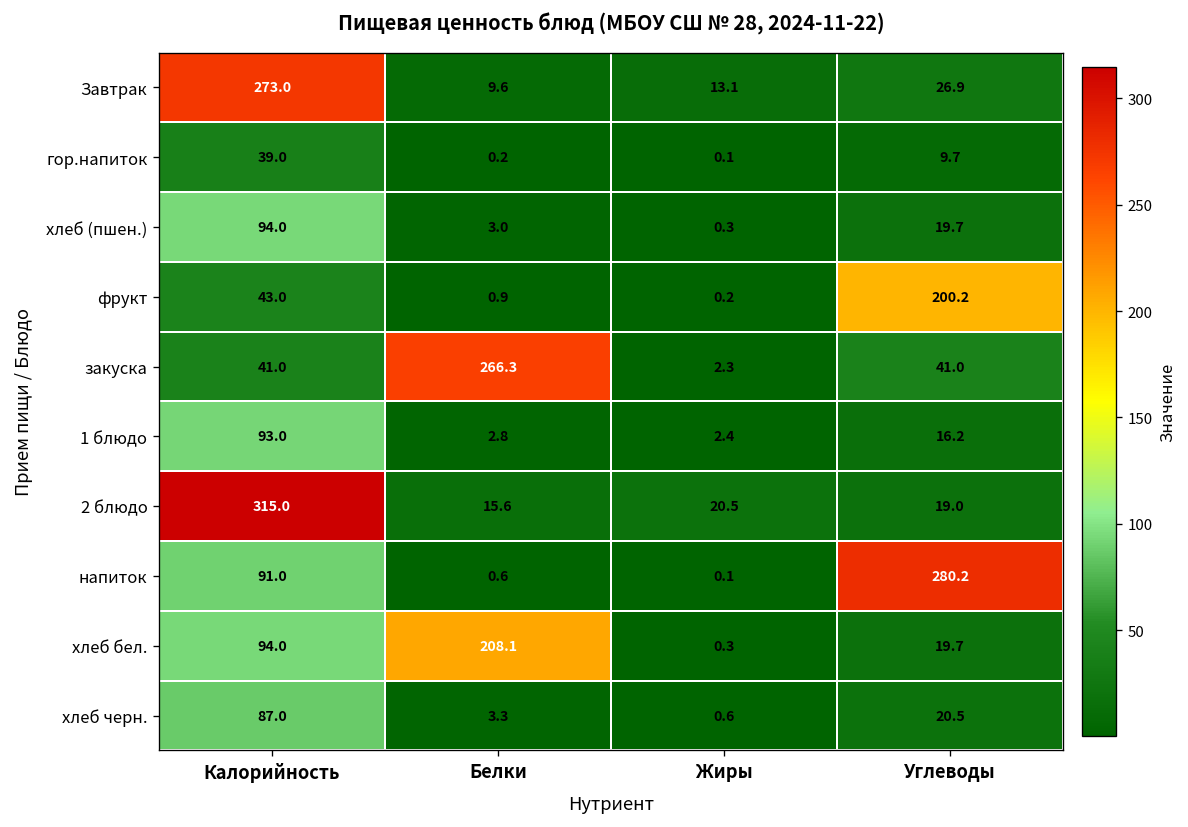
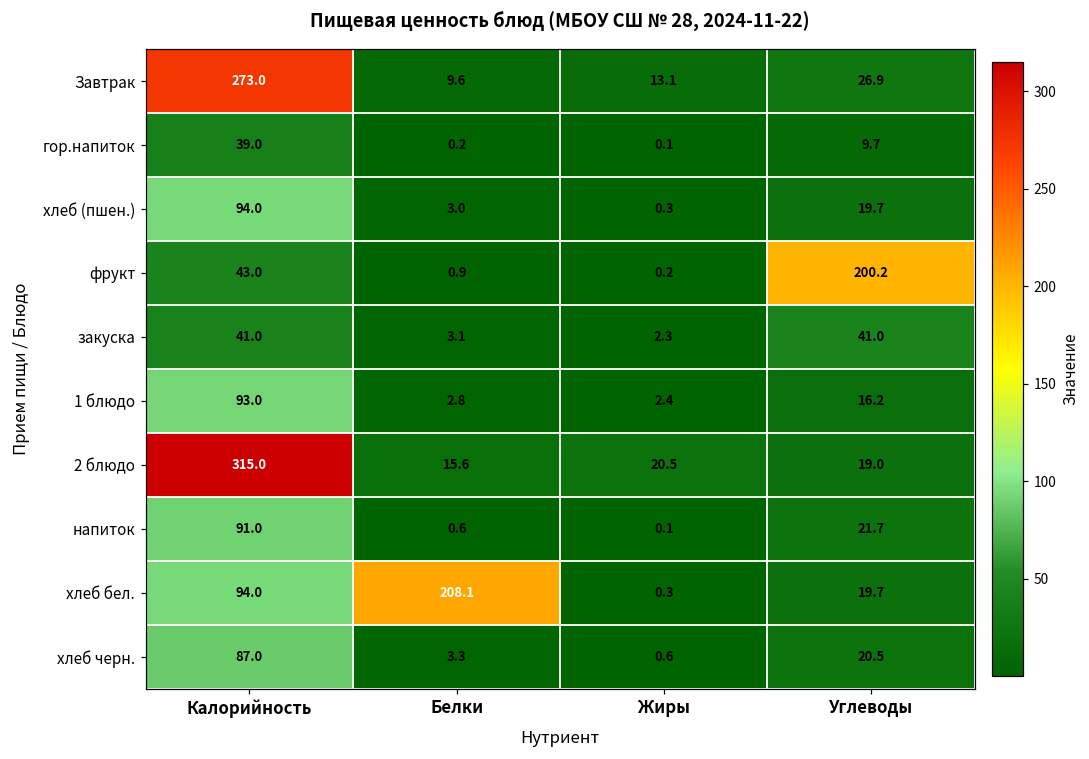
закуска, Белки: 266.3 -> 3.1
напиток, Углеводы: 280.2 -> 21.7
